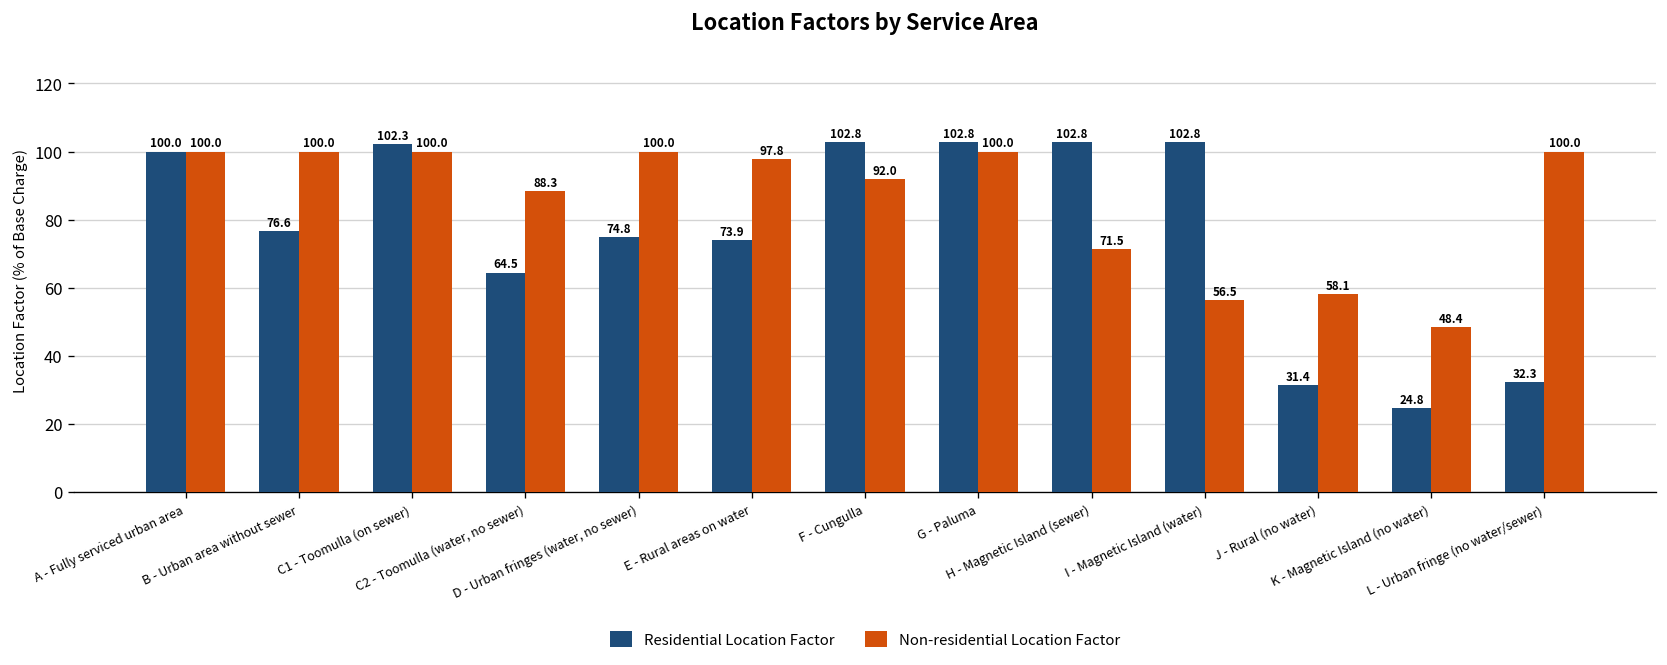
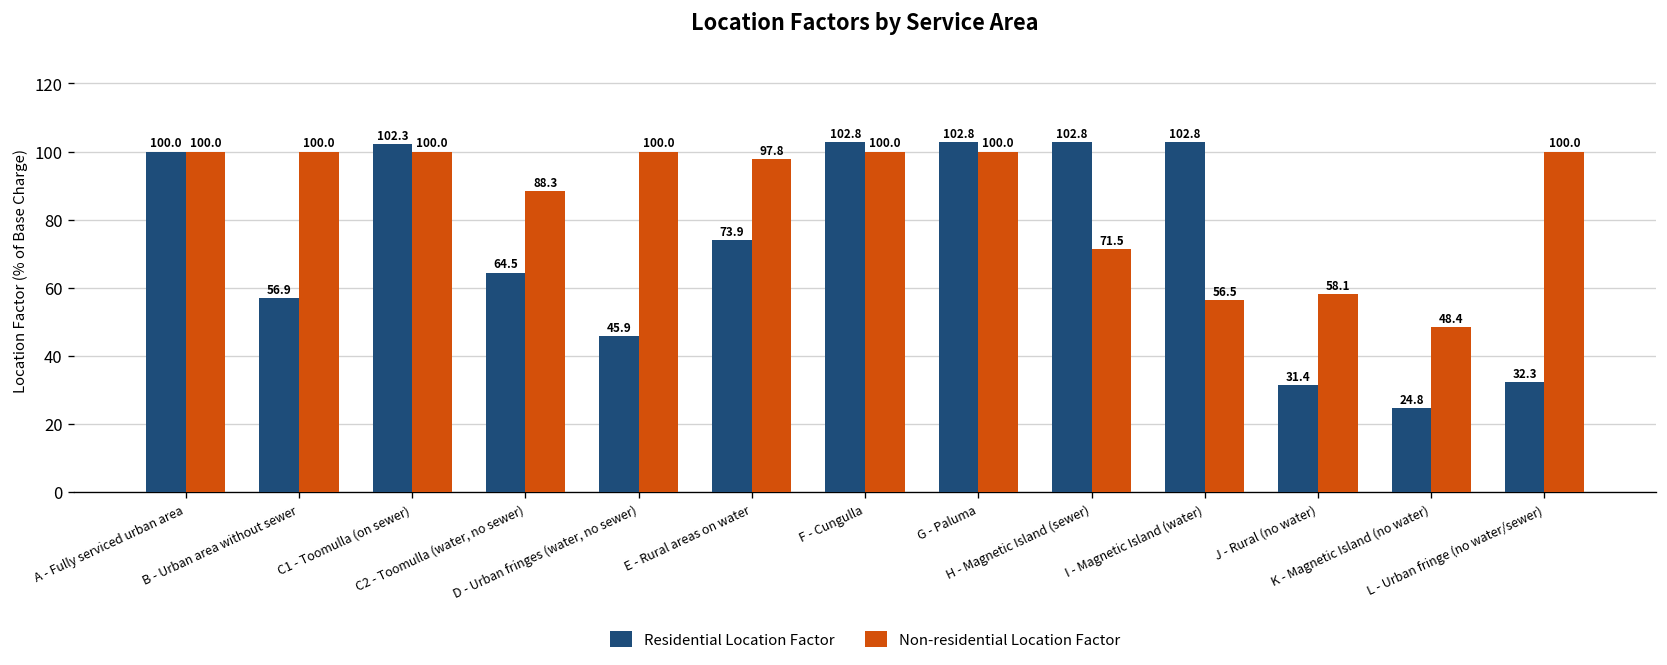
Residential Location Factor, B - Urban area without sewer: 76.6 -> 56.9
Residential Location Factor, D - Urban fringes (water, no sewer): 74.8 -> 45.9
Non-residential Location Factor, F - Cungulla: 92.0 -> 100.0
